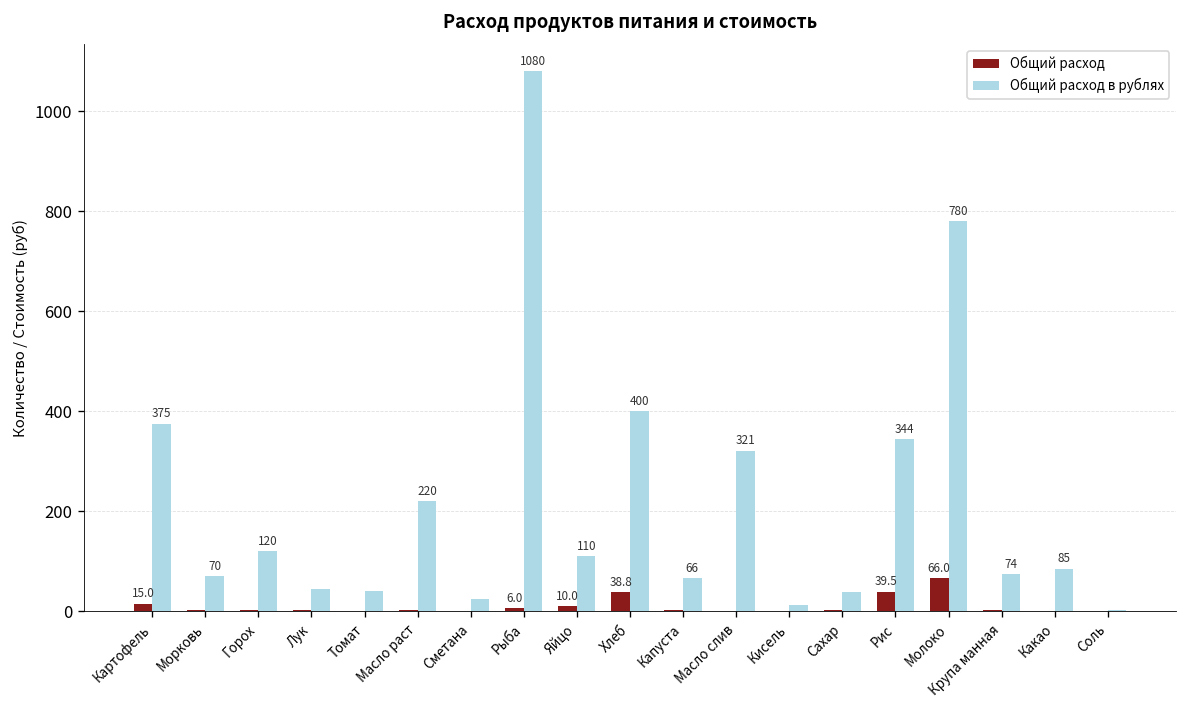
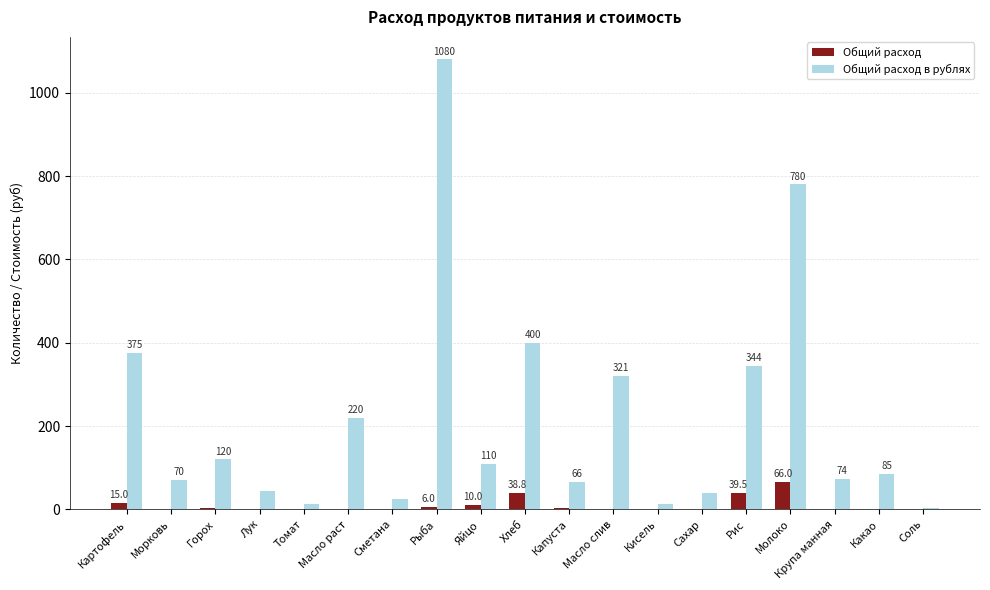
Общий расход в рублях, Томат: 40 -> 10
